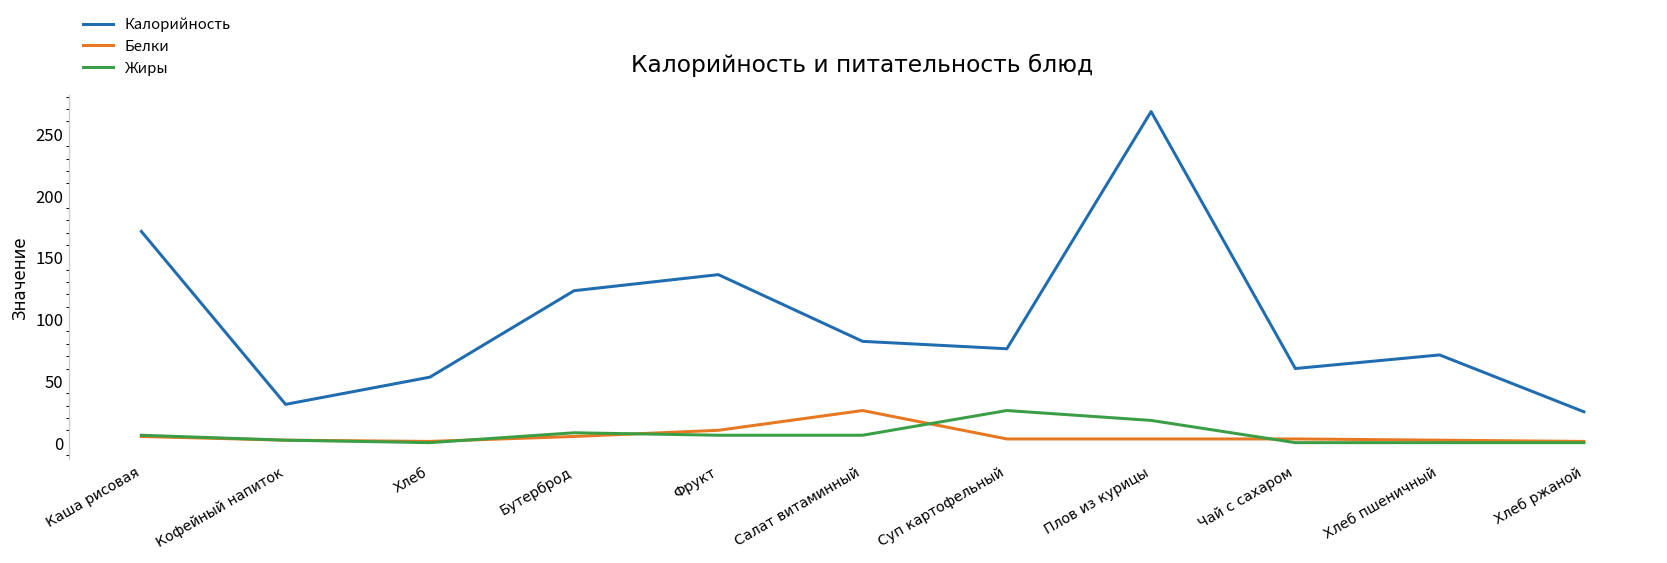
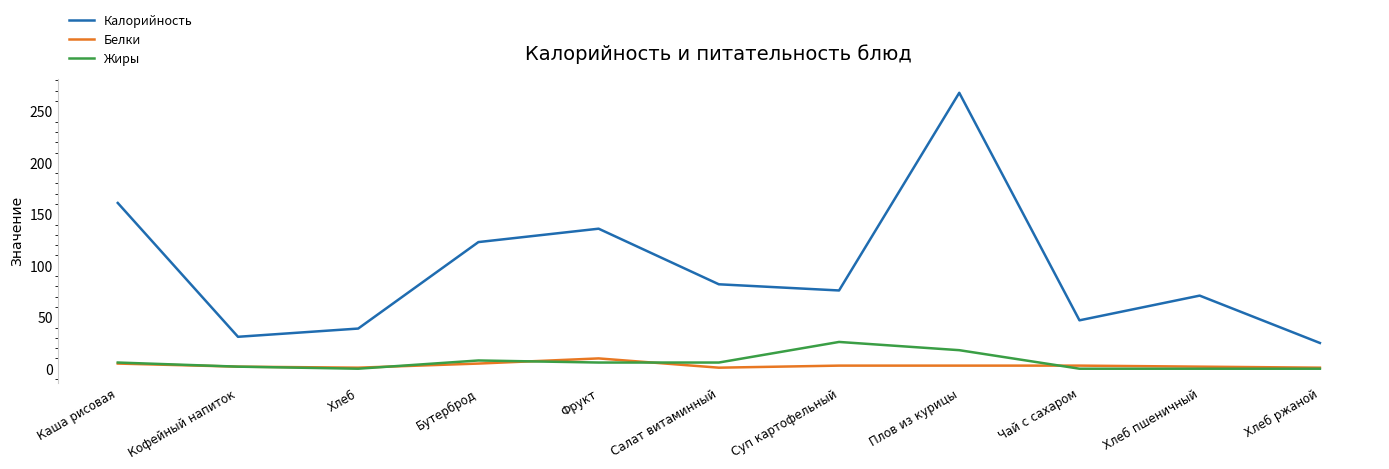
Калорийность, Каша рисовая: 171 -> 161
Калорийность, Хлеб: 53 -> 39
Белки, Салат витаминный: 26 -> 1
Калорийность, Чай с сахаром: 60 -> 47
